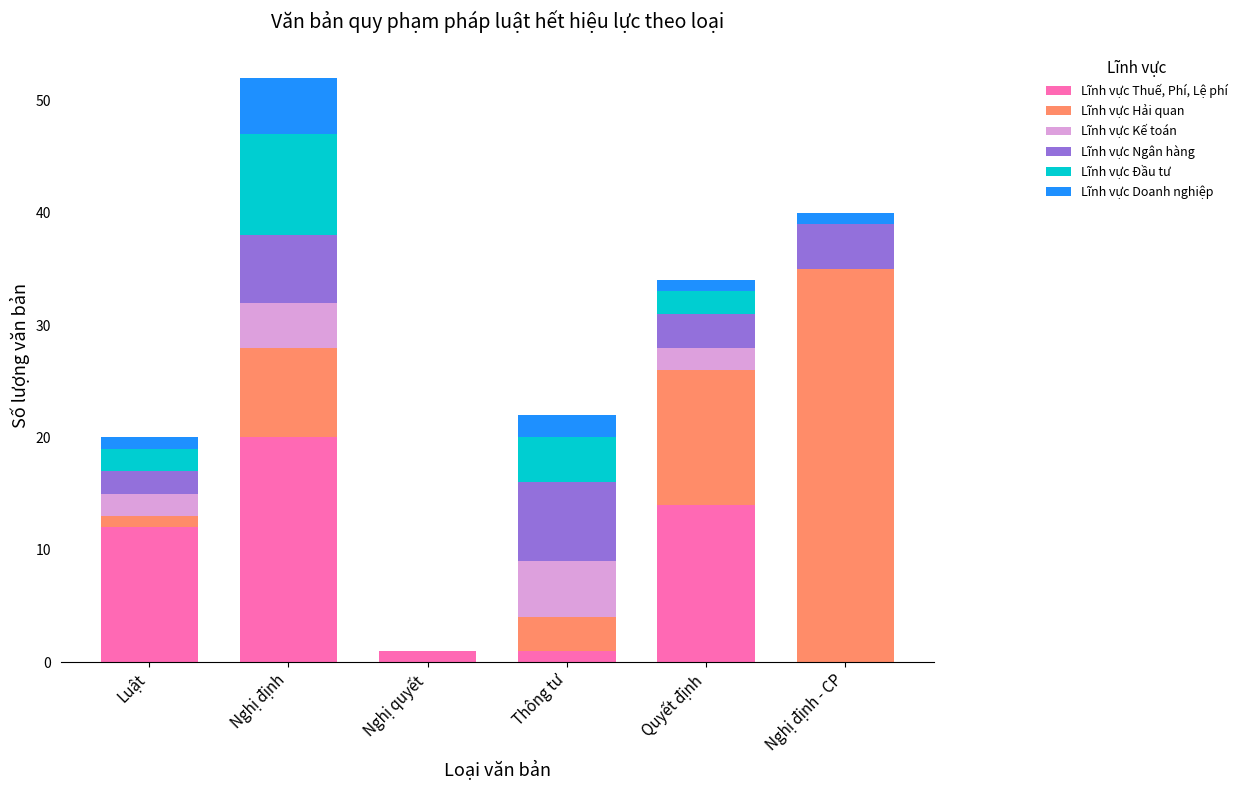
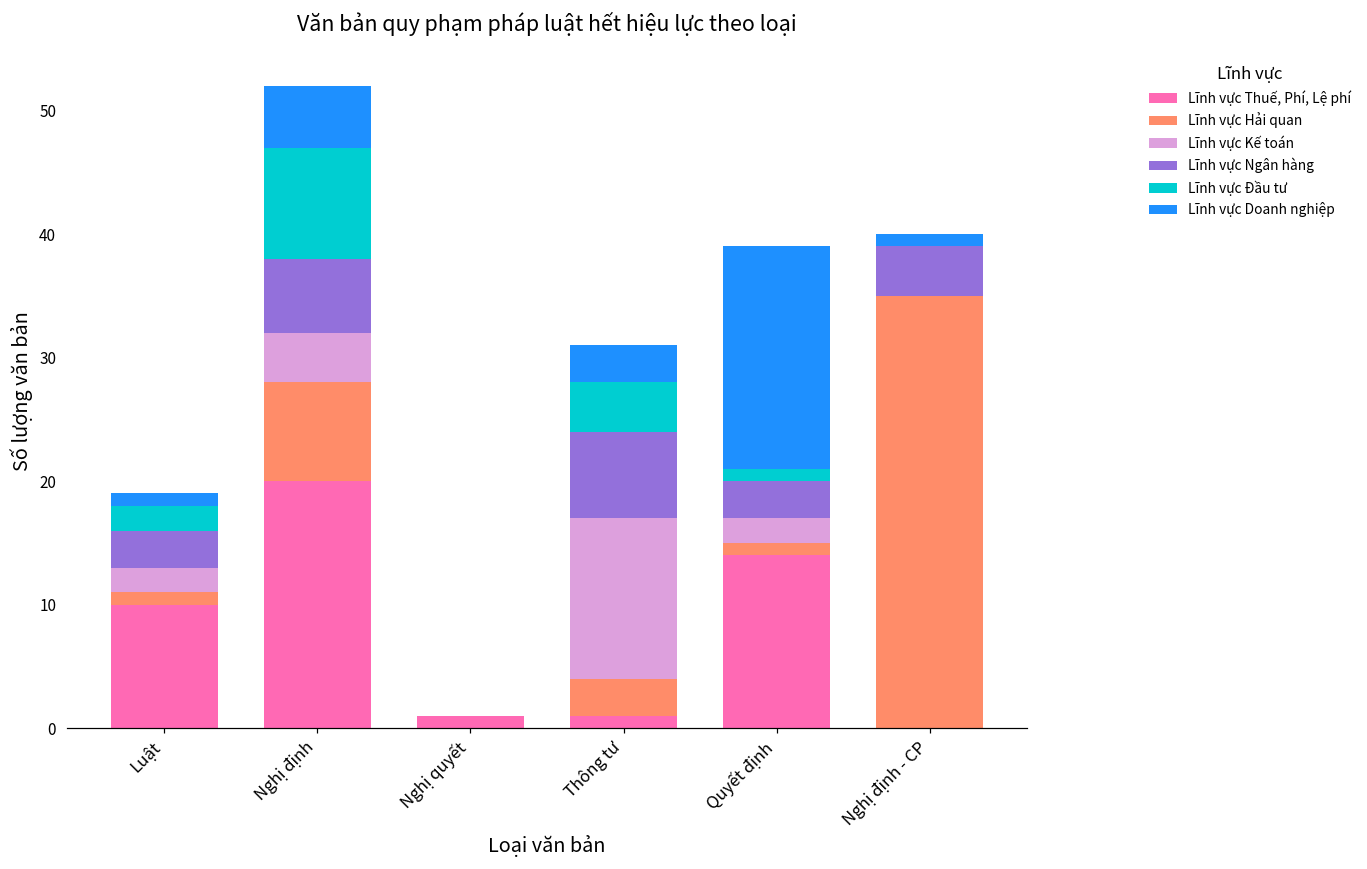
Lĩnh vực Thuế, Phí, Lệ phí, Luật: 12 -> 10
Lĩnh vực Ngân hàng, Luật: 2 -> 3
Lĩnh vực Kế toán, Thông tư: 5 -> 13
Lĩnh vực Doanh nghiệp, Thông tư: 2 -> 3
Lĩnh vực Hải quan, Quyết định: 12 -> 1
Lĩnh vực Đầu tư, Quyết định: 2 -> 1
Lĩnh vực Doanh nghiệp, Quyết định: 1 -> 18
